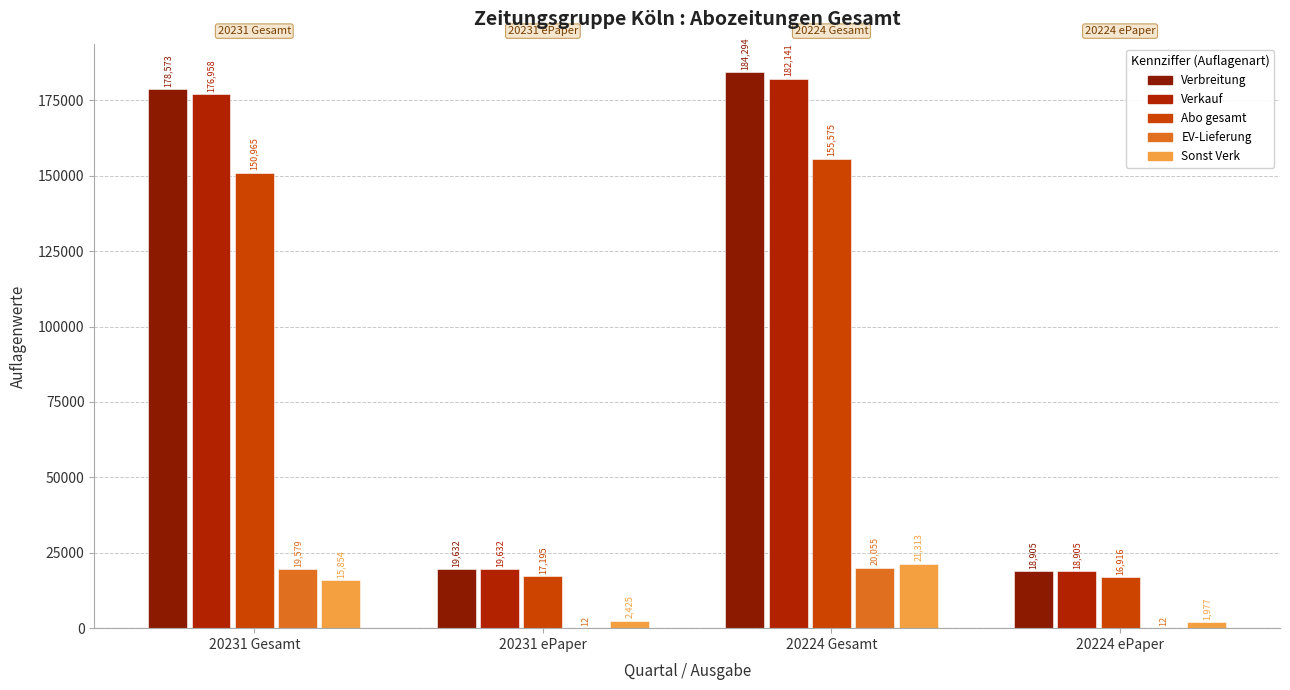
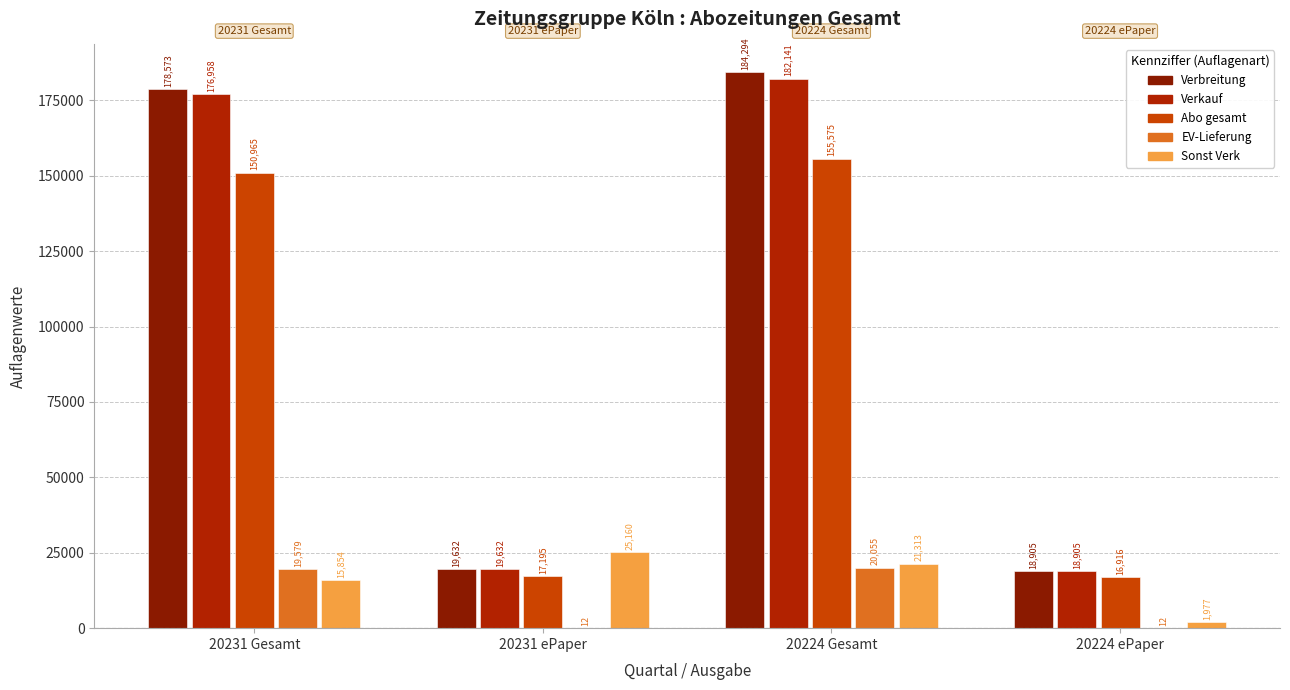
Sonst Verk, 20231 ePaper: 2,425 -> 25,160
